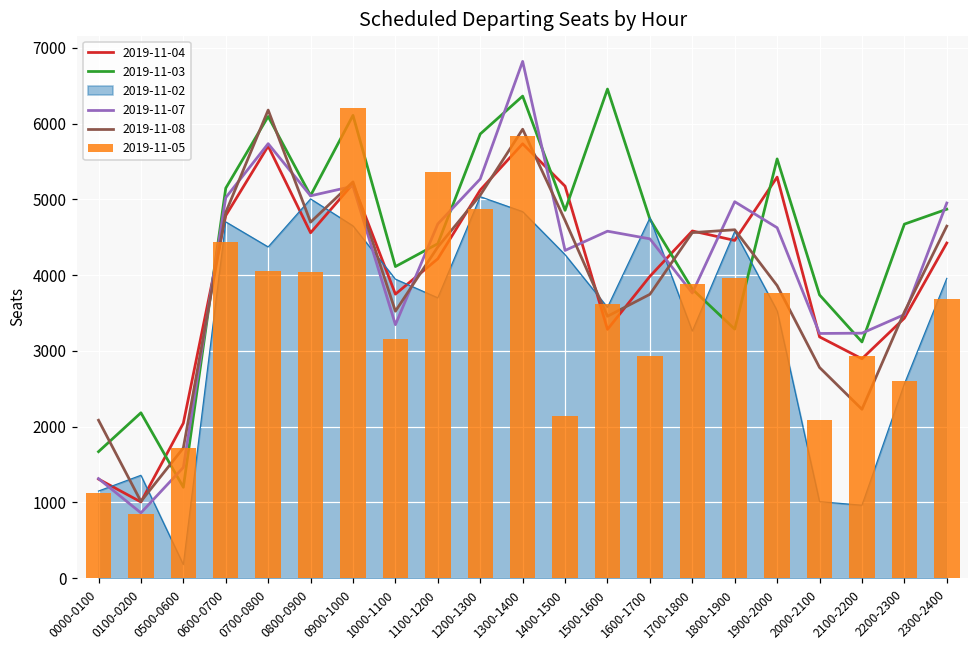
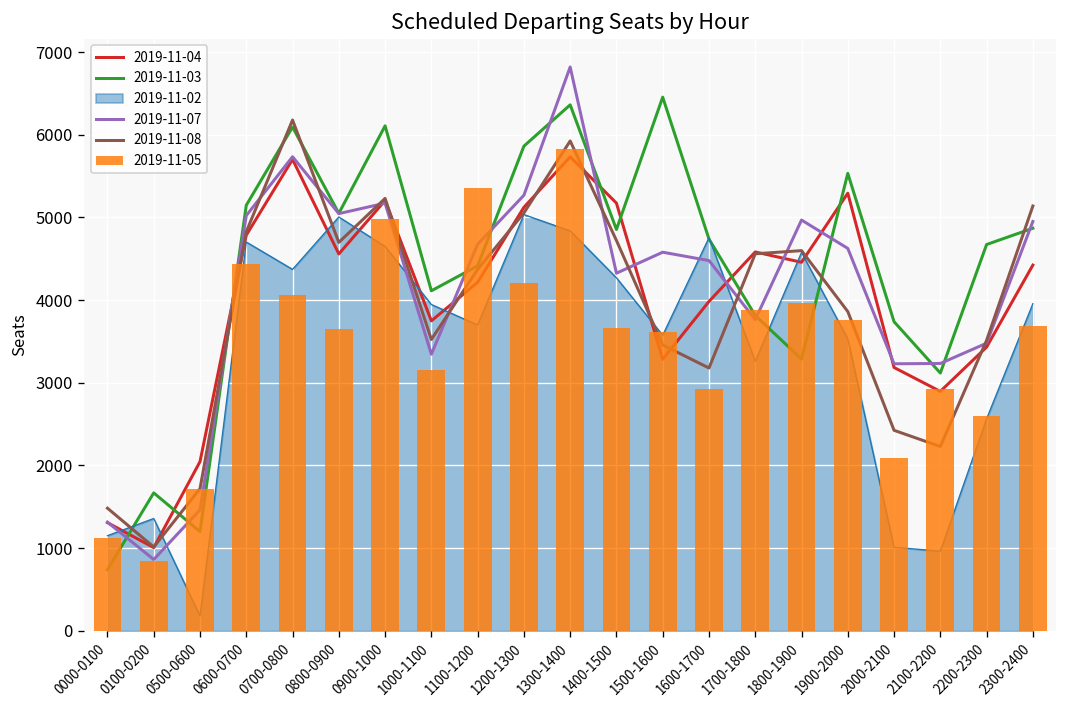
2019-11-03, 0000-0100: 1700 -> 700
2019-11-08, 0000-0100: 2100 -> 1500
2019-11-03, 0100-0200: 2200 -> 1700
2019-11-05, 0800-0900: 4000 -> 3700
2019-11-05, 0900-1000: 6200 -> 5000
2019-11-05, 1200-1300: 4900 -> 4200
2019-11-05, 1400-1500: 2100 -> 3700
2019-11-08, 1600-1700: 3700 -> 3200
2019-11-08, 2000-2100: 2800 -> 2400
2019-11-08, 2300-2400: 4600 -> 5100
